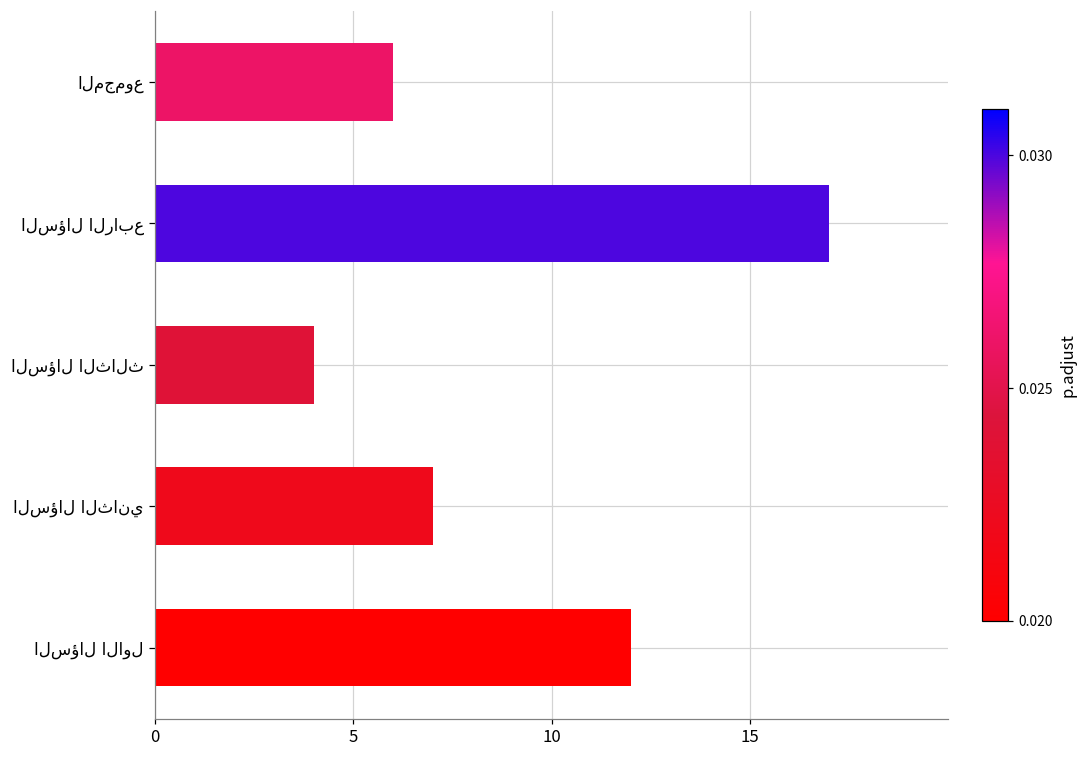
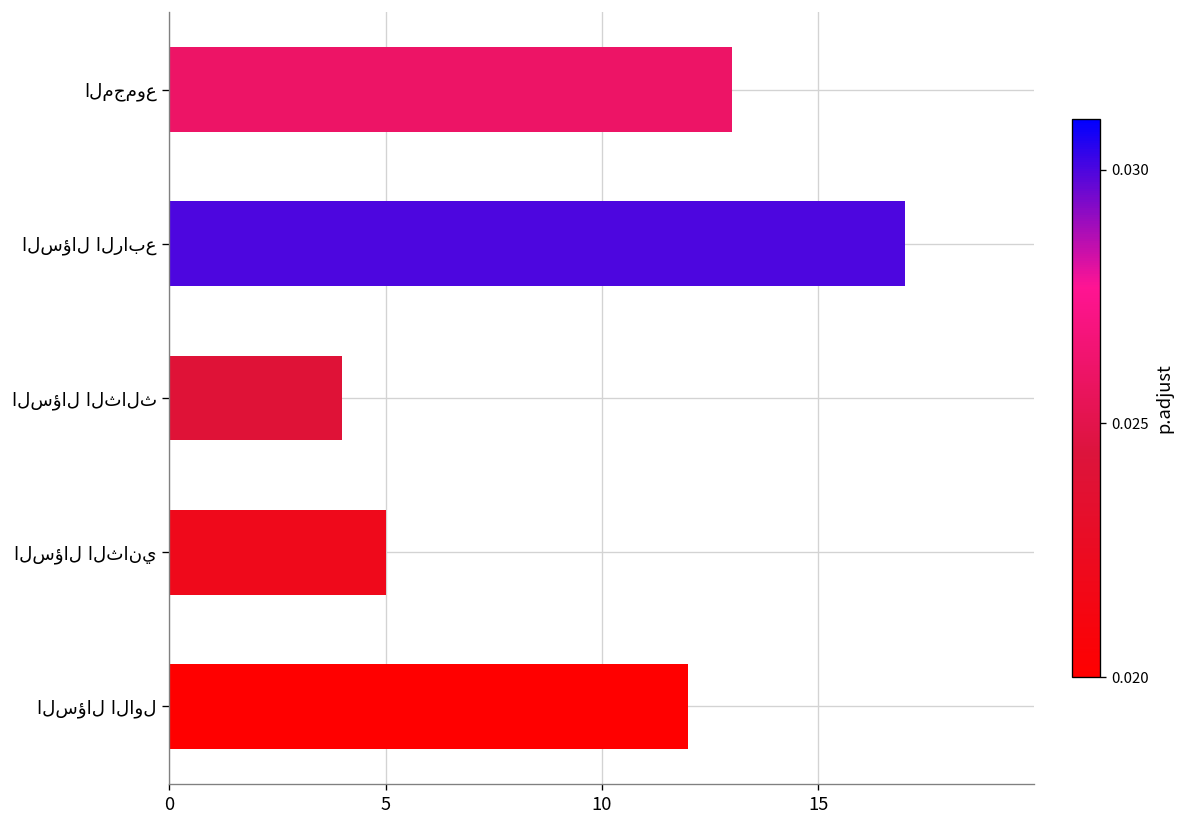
المجموع: 6 -> 13
السؤال الثاني: 7 -> 5
